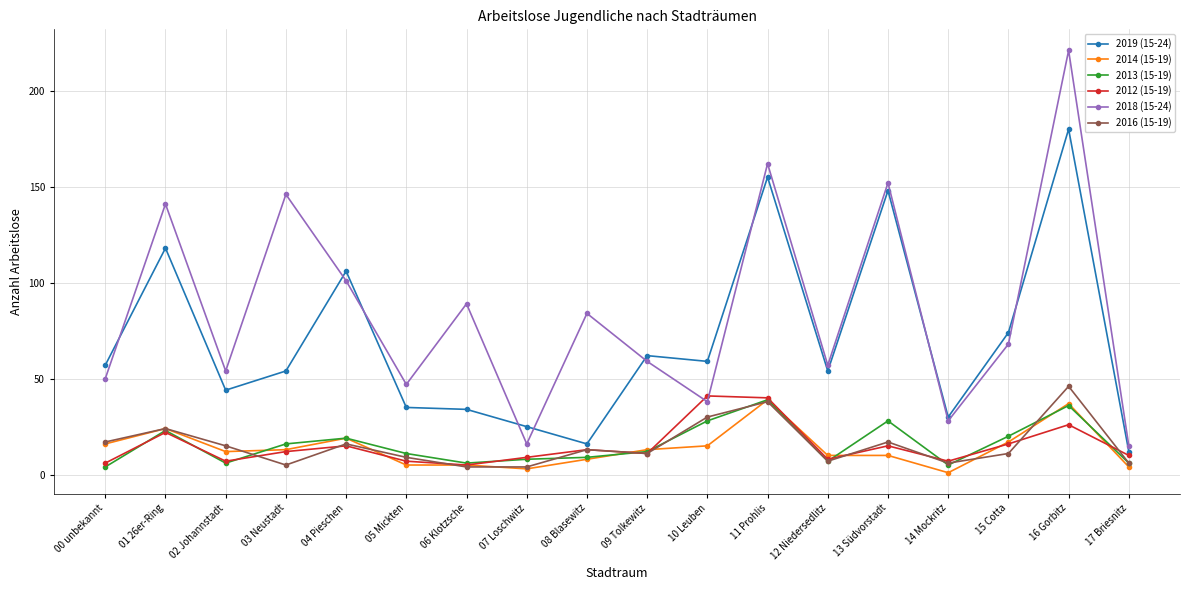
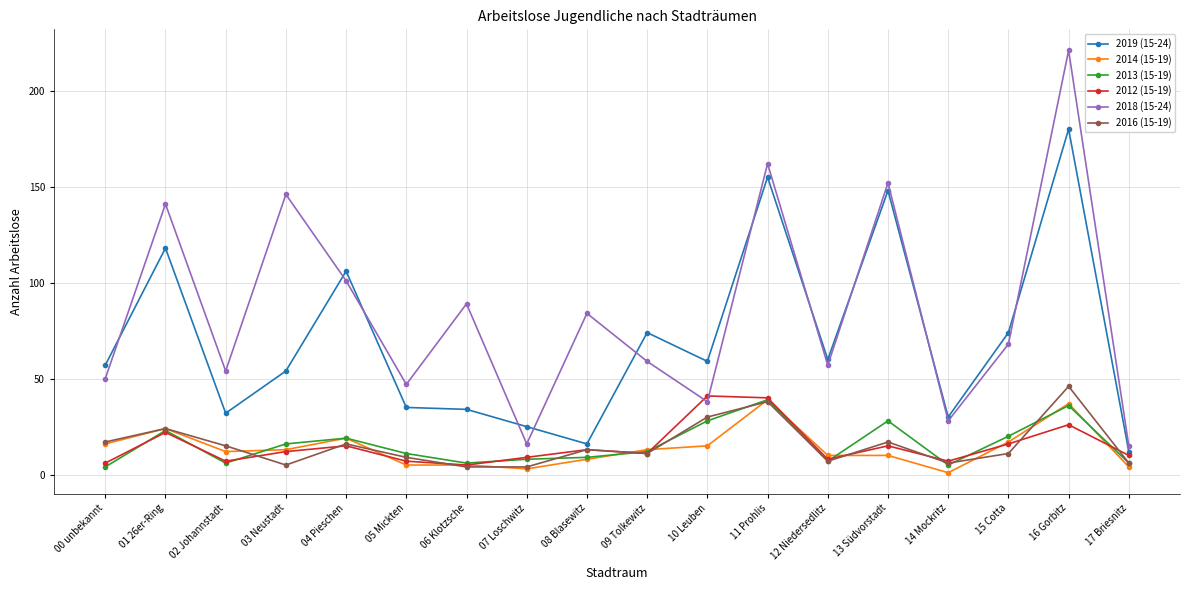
2019 (15-24), 02 Johannstadt: 44 -> 32
2019 (15-24), 09 Tolkewitz: 62 -> 74
2019 (15-24), 12 Niedersedlitz: 54 -> 60
